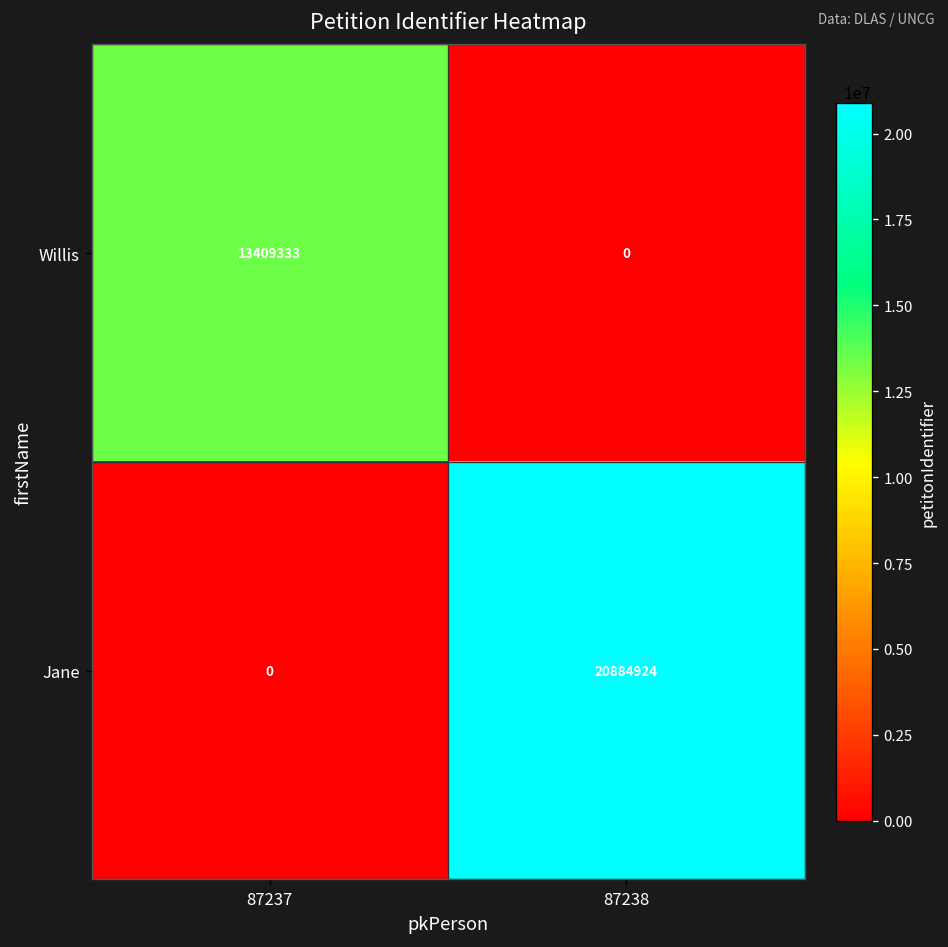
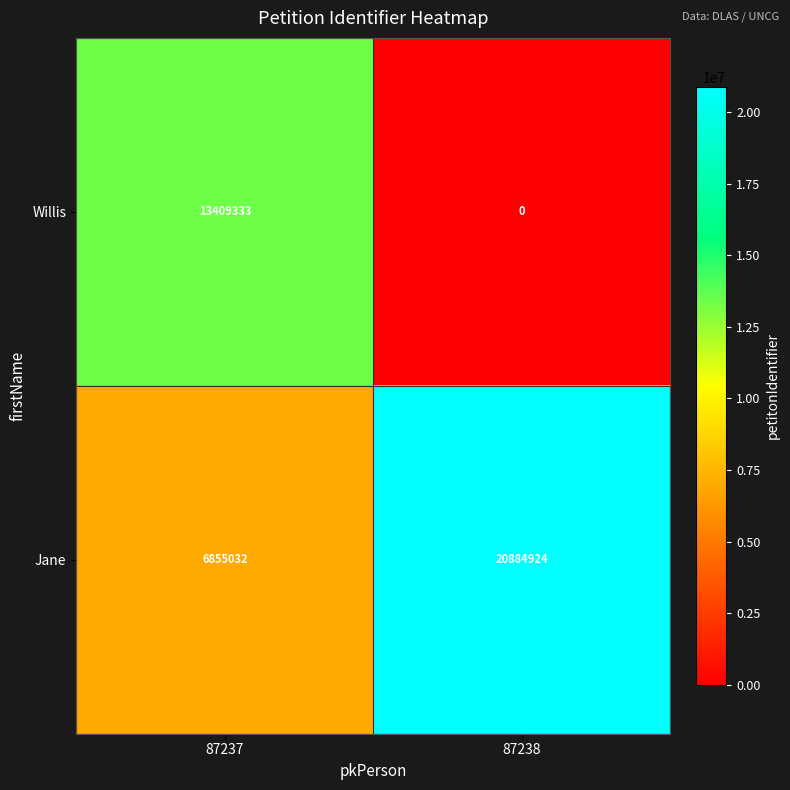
Jane, 87237: 0 -> 6855032
